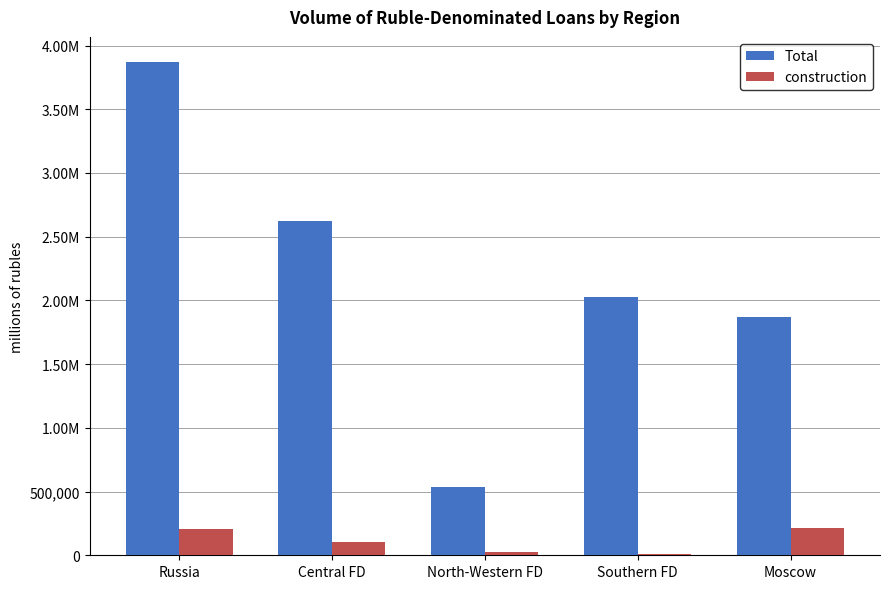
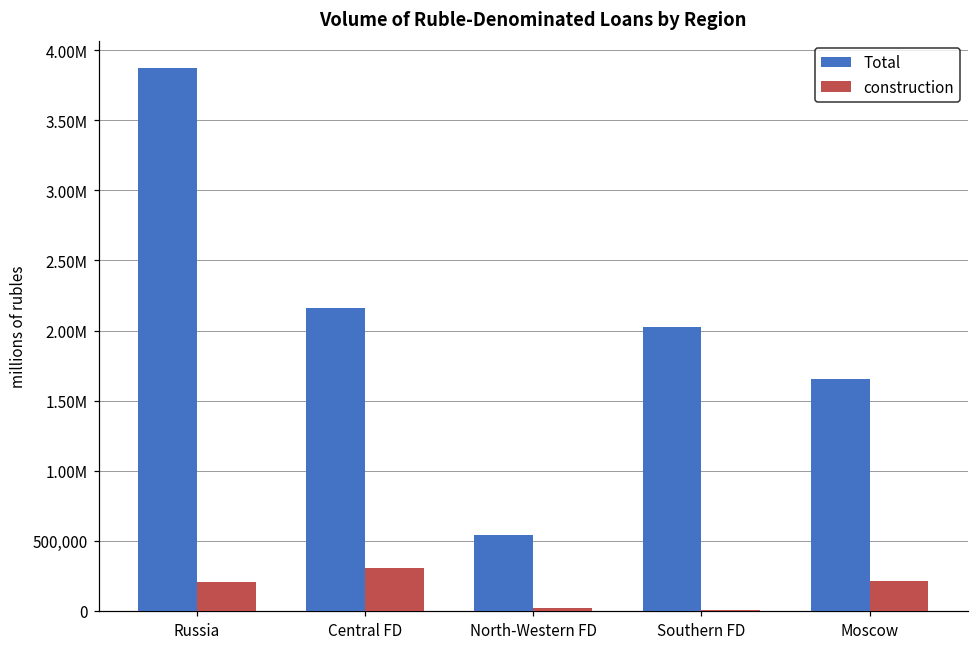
Total, Central FD: 2,630,000 -> 2,160,000
construction, Central FD: 100,000 -> 310,000
Total, Moscow: 1,870,000 -> 1,660,000
